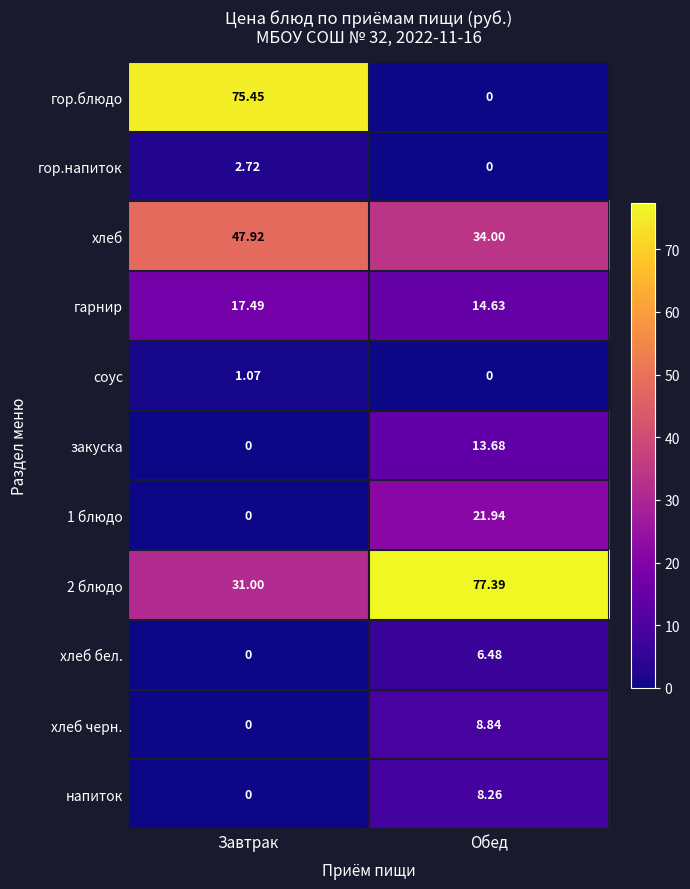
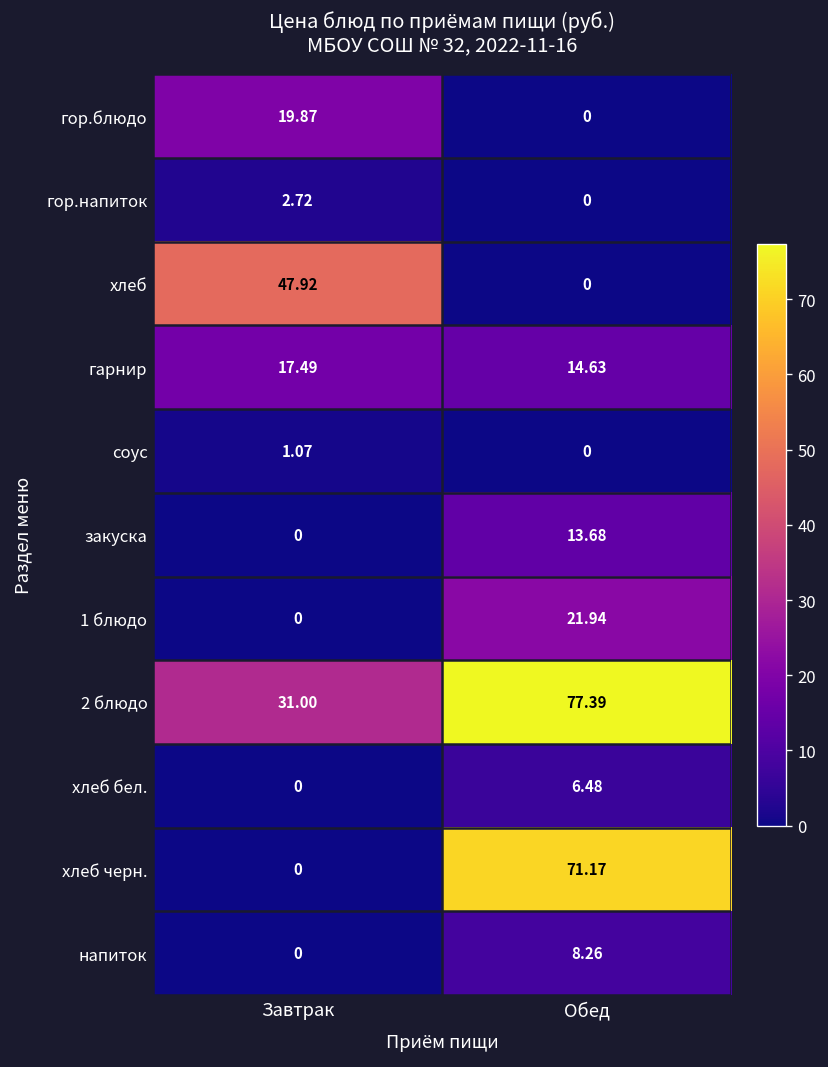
гор.блюдо, Завтрак: 75.45 -> 19.87
хлеб, Обед: 34.00 -> 0
хлеб черн., Обед: 8.84 -> 71.17
